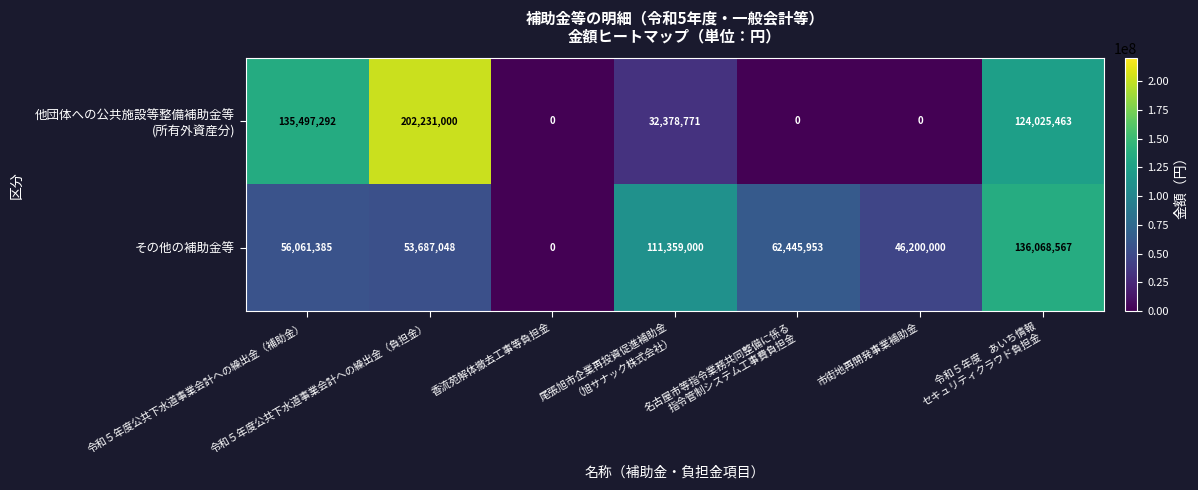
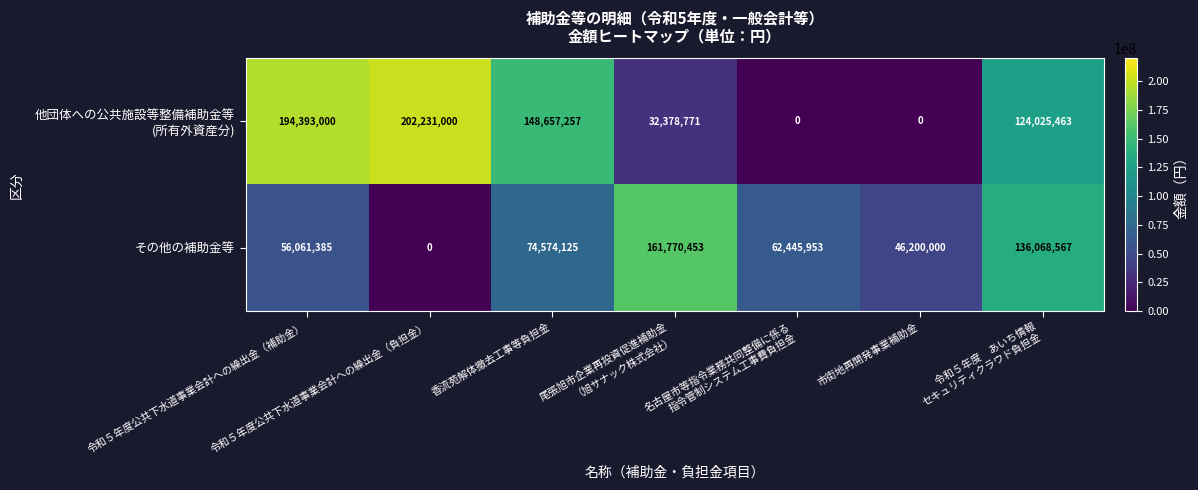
他団体への公共施設等整備補助金等 (所有外資産分), 令和５年度公共下水道事業会計への繰出金（補助金）: 135,497,292 -> 194,393,000
他団体への公共施設等整備補助金等 (所有外資産分), 香流苑解体撤去工事等負担金: 0 -> 148,657,257
その他の補助金等, 令和５年度公共下水道事業会計への繰出金（負担金）: 53,687,048 -> 0
その他の補助金等, 香流苑解体撤去工事等負担金: 0 -> 74,574,125
その他の補助金等, 尾張旭市企業再投資促進補助金 （旭サナック株式会社）: 111,359,000 -> 161,770,453
